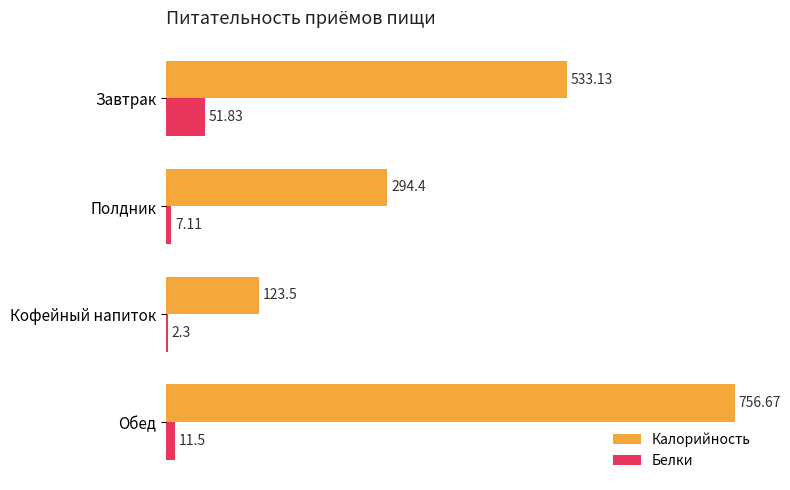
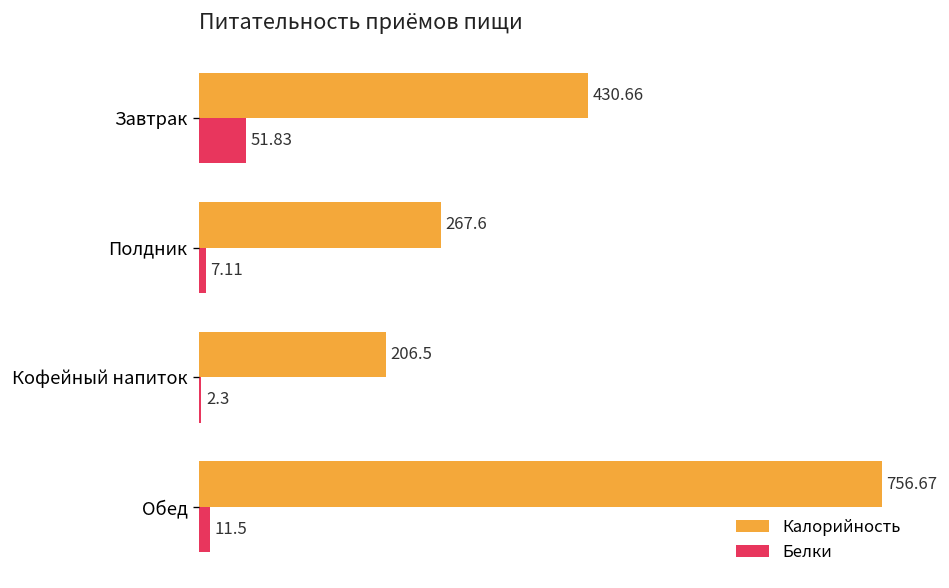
Калорийность, Завтрак: 533.13 -> 430.66
Калорийность, Полдник: 294.4 -> 267.6
Калорийность, Кофейный напиток: 123.5 -> 206.5
